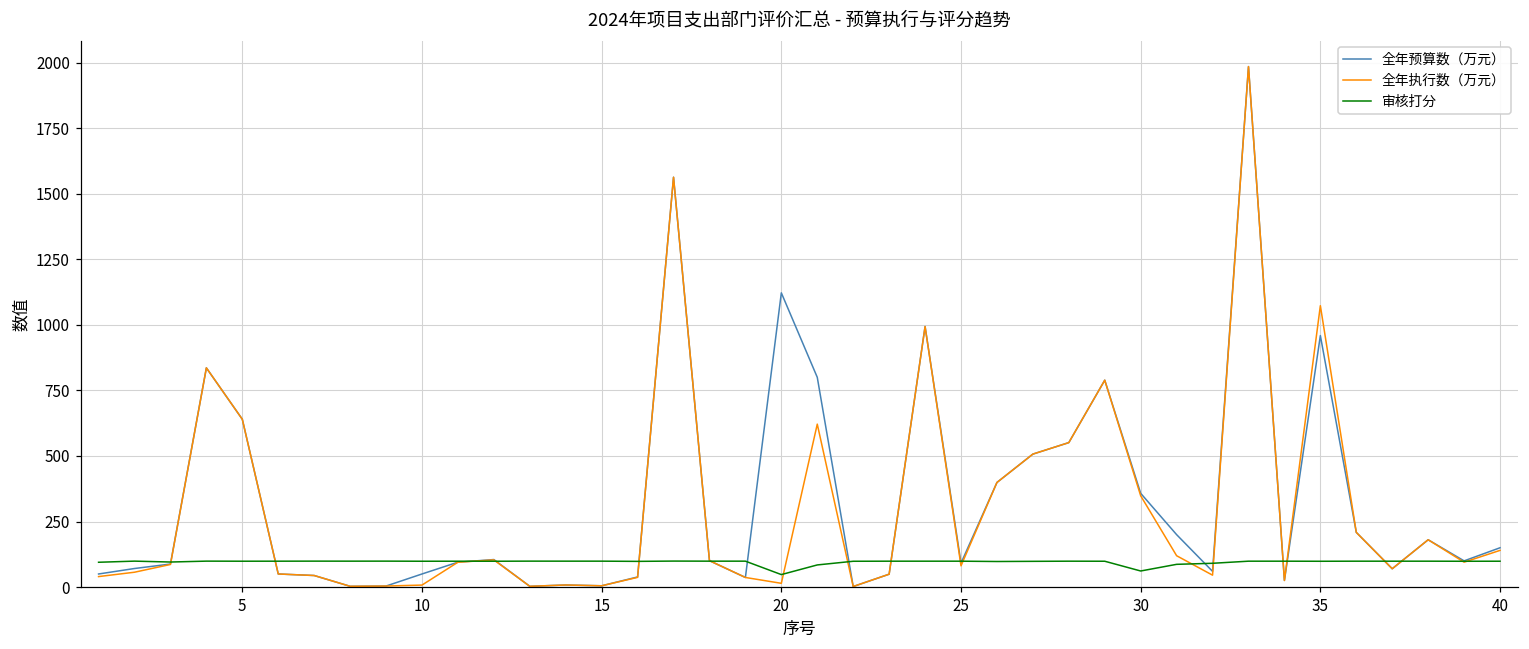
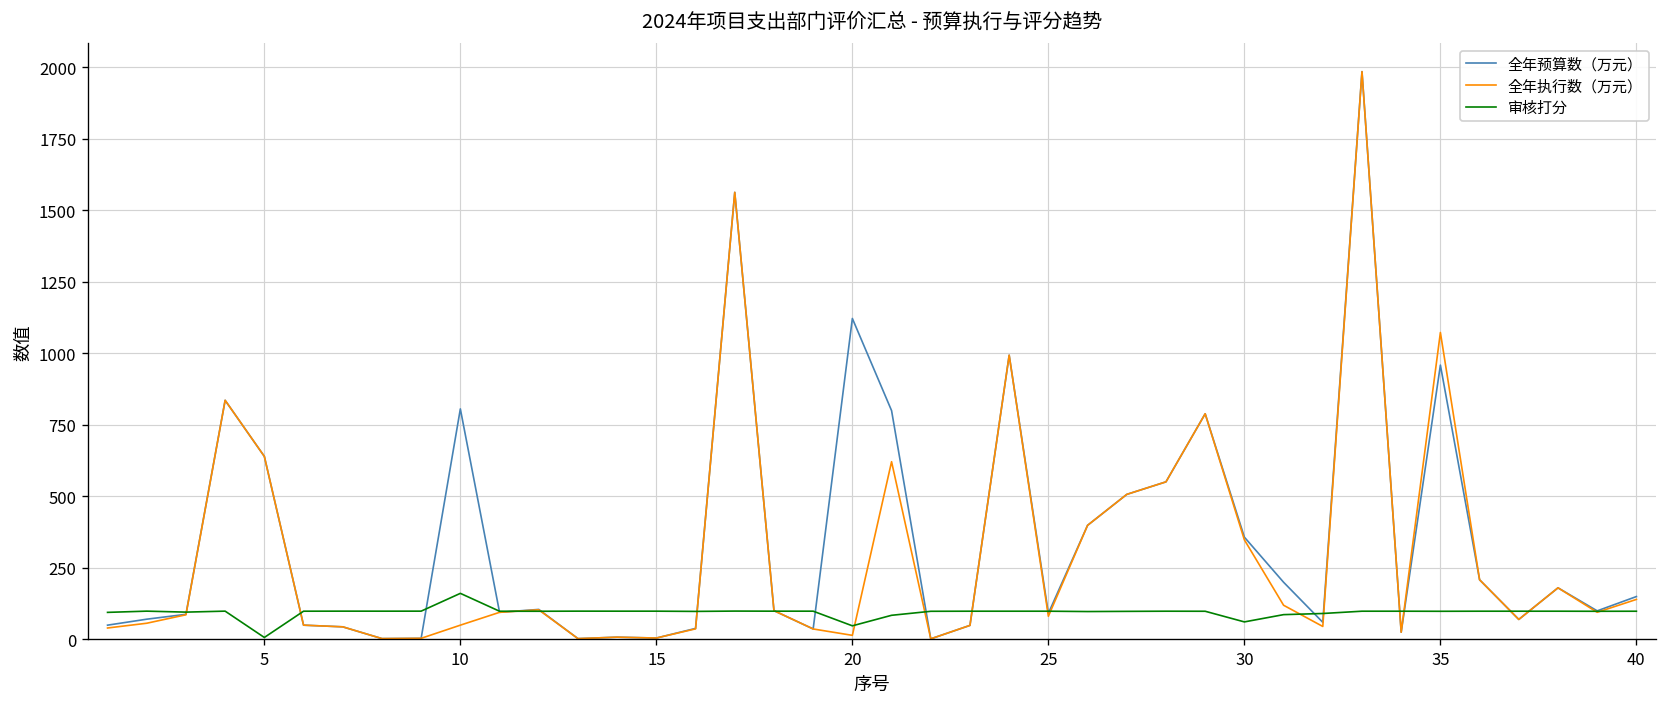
审核打分, 5: 100 -> 10
全年预算数（万元）, 10: 50 -> 810
全年执行数（万元）, 10: 10 -> 50
审核打分, 10: 100 -> 160
